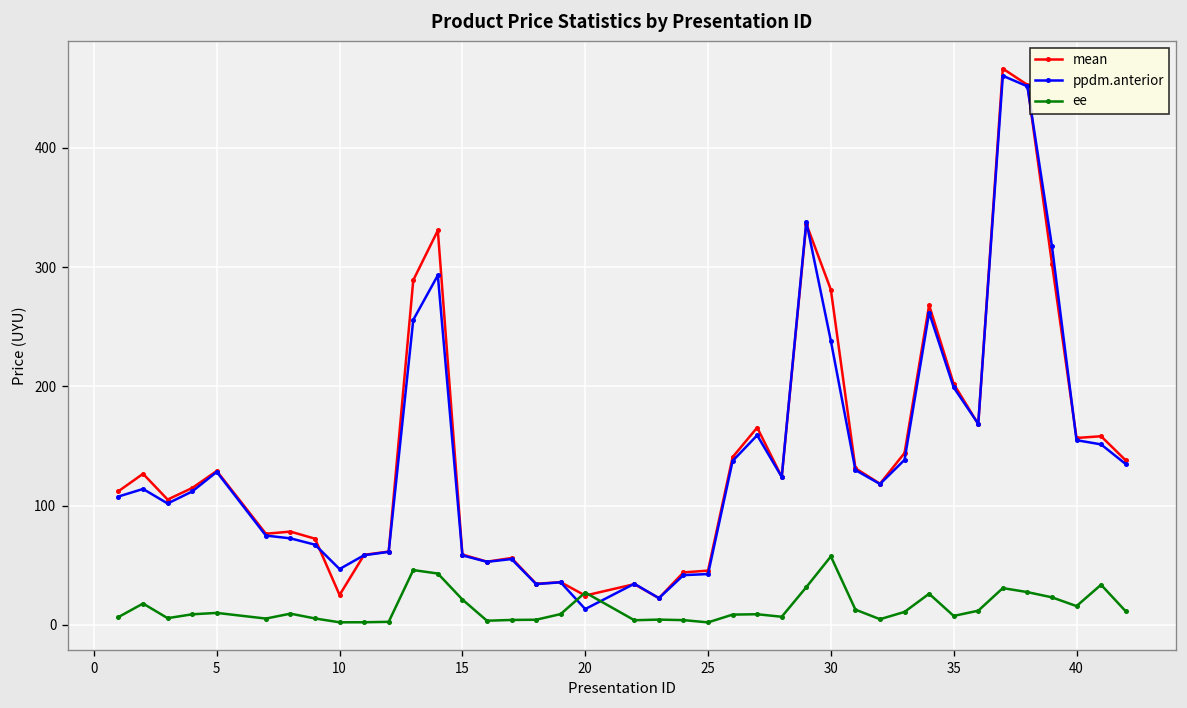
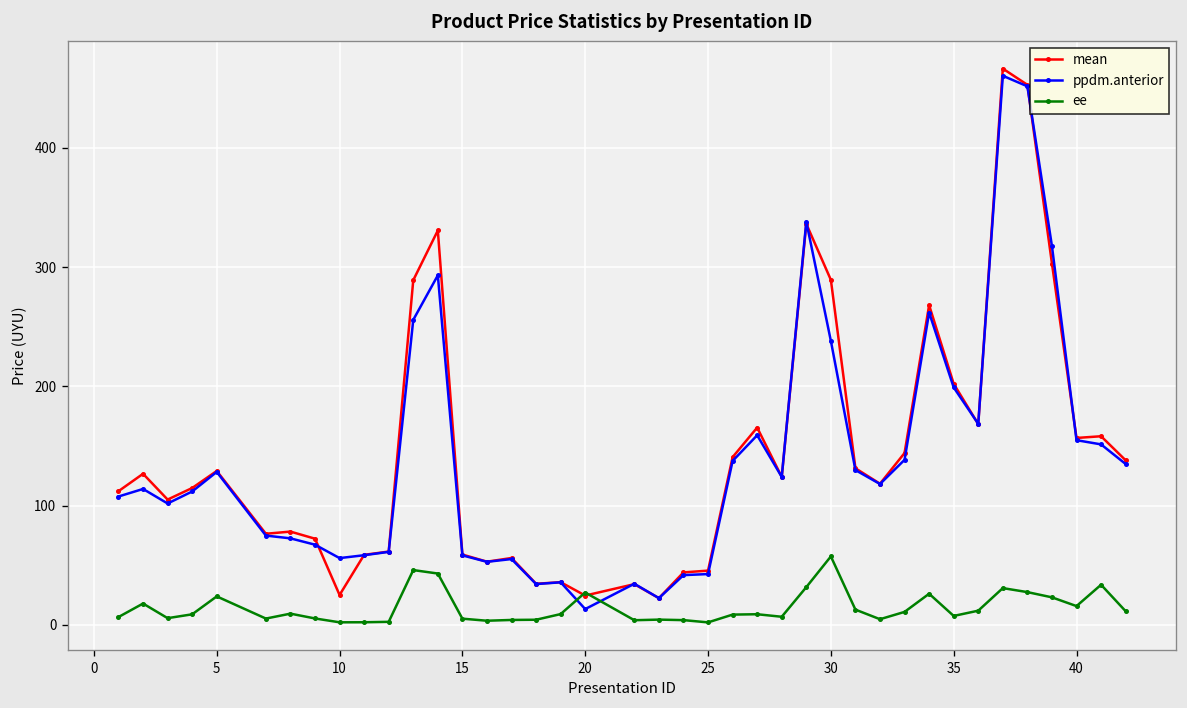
ee, 5: 10 -> 20
ppdm.anterior, 10: 50 -> 60
ee, 15: 20 -> 10
mean, 30: 280 -> 290
